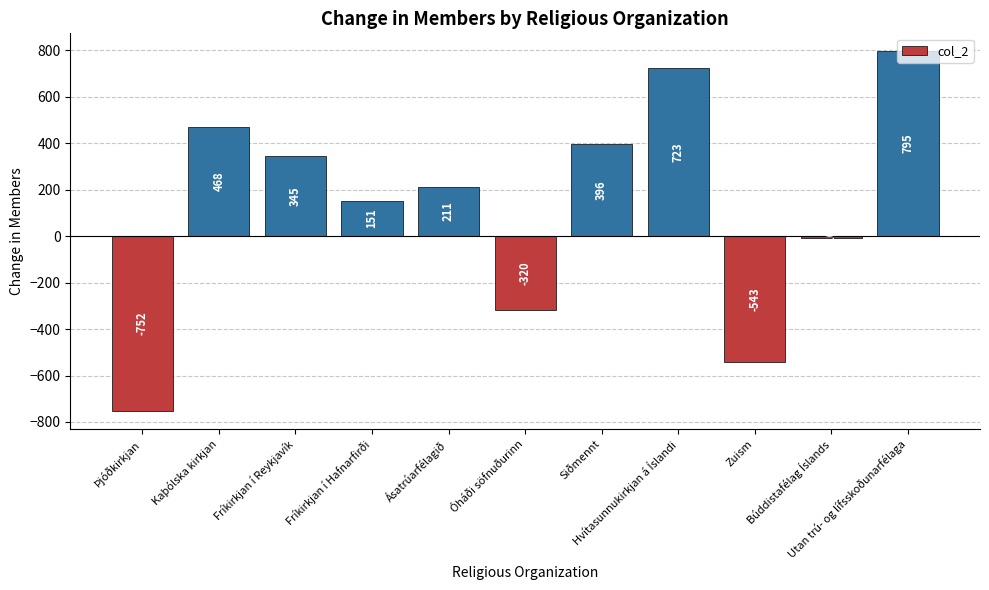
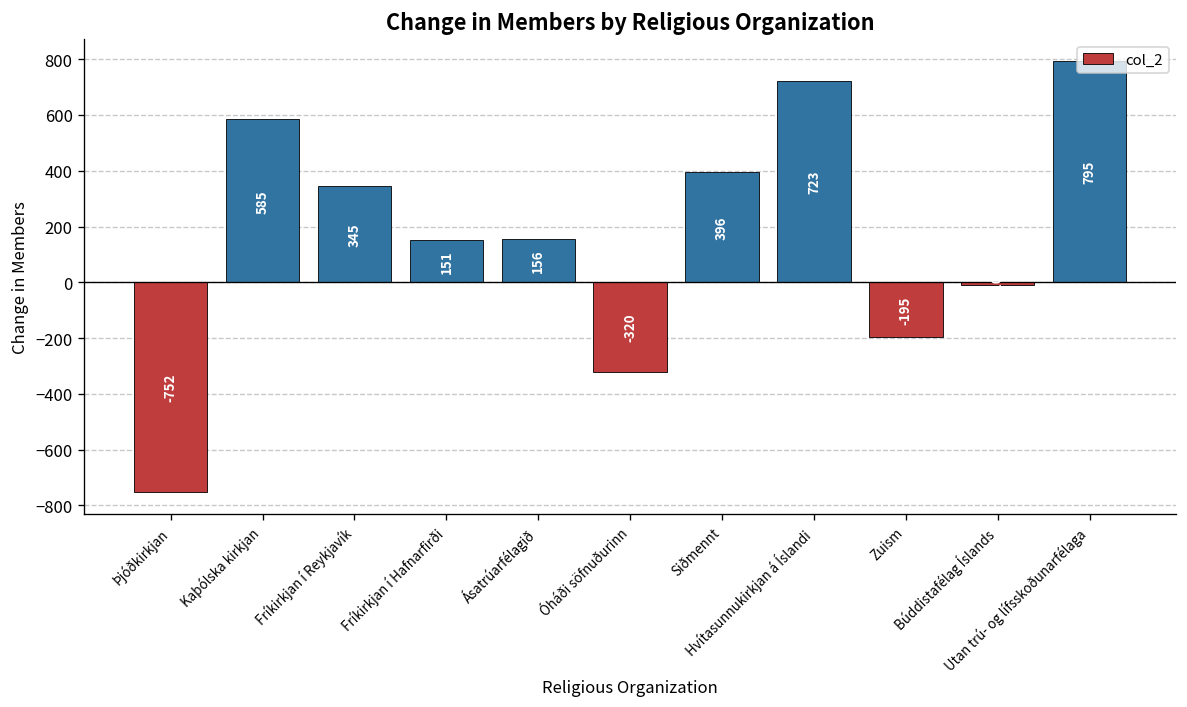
Kaþólska kirkjan: 468 -> 585
Ásatrúarfélagið: 211 -> 156
Zuism: -543 -> -195
